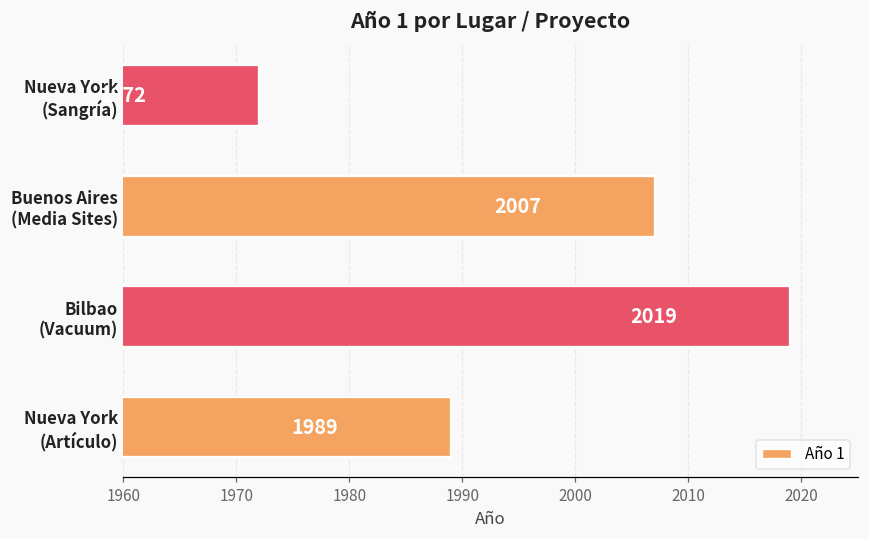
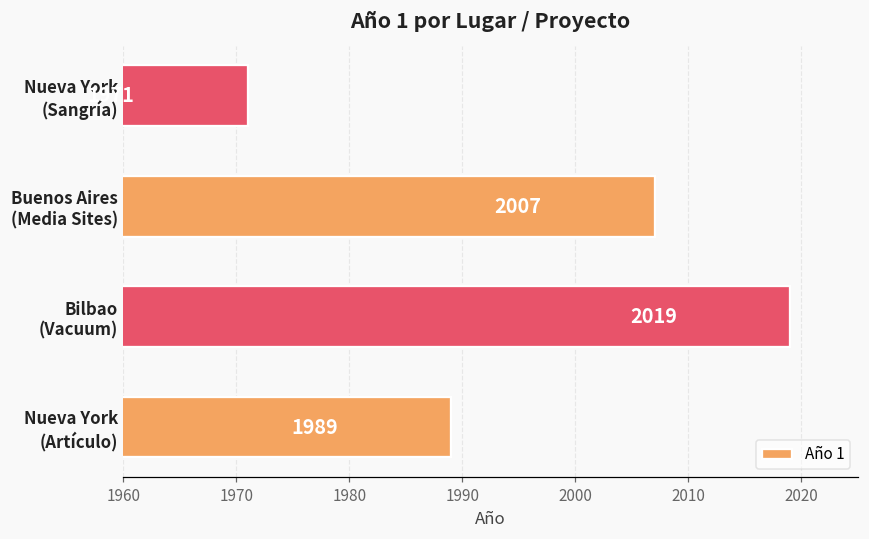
Nueva York (Sangría): 1972 -> 1971
